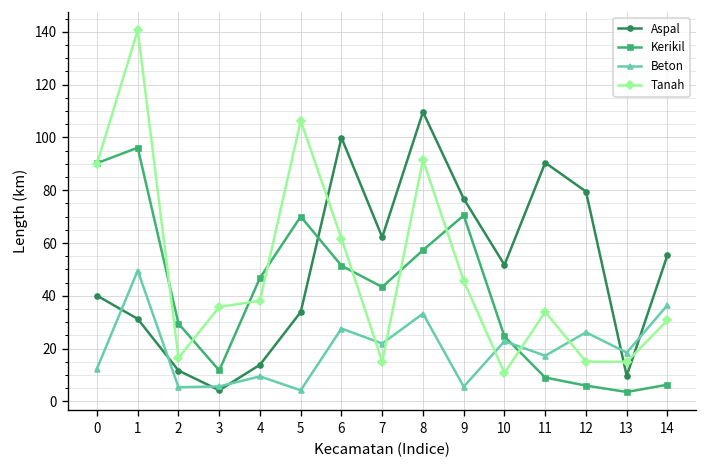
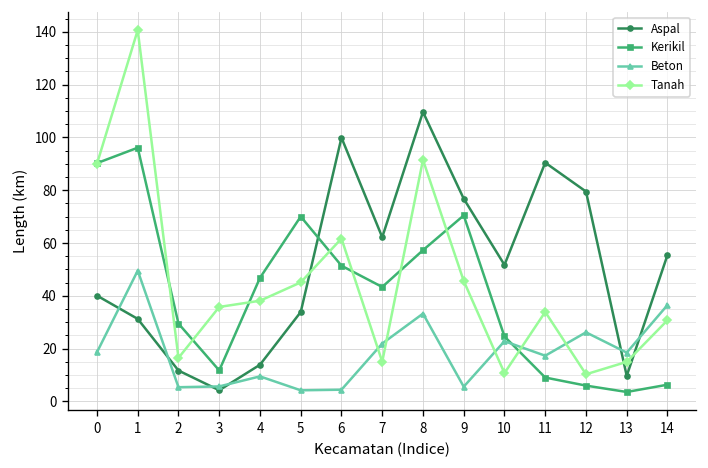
Beton, 0: 12 -> 19
Tanah, 5: 106 -> 45
Beton, 6: 28 -> 4
Tanah, 12: 15 -> 10
